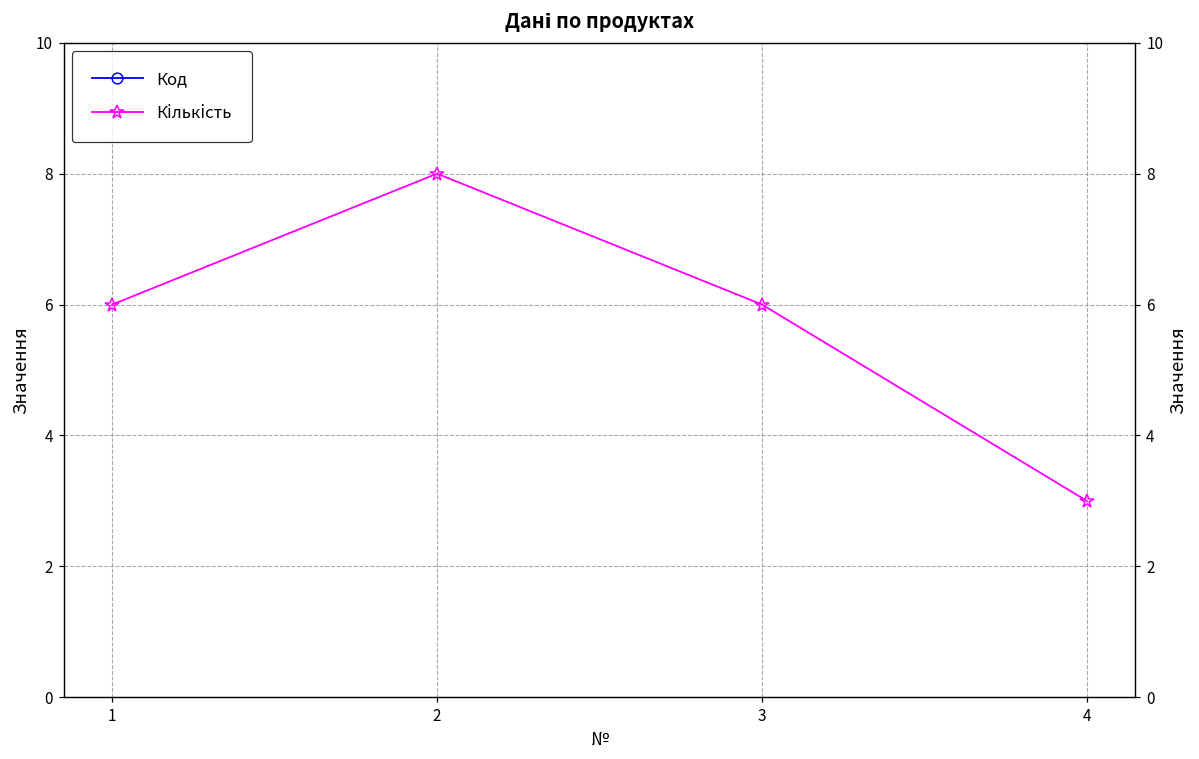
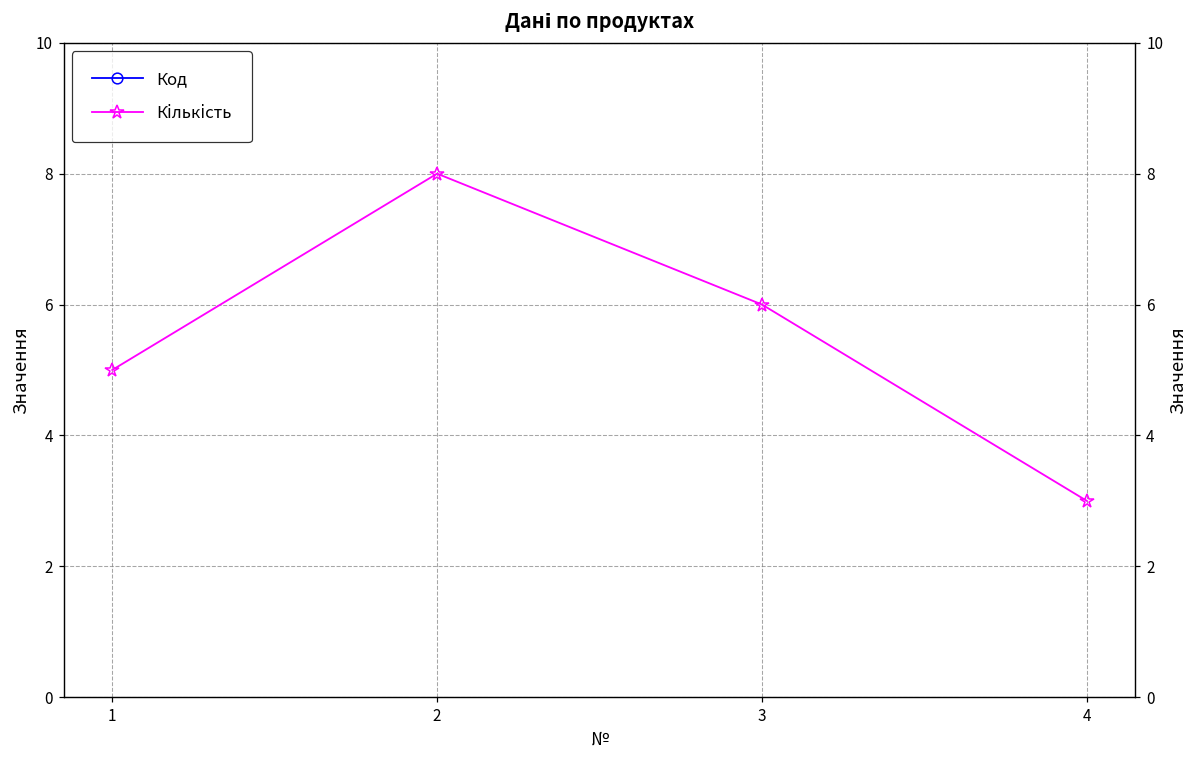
Кількість, 1: 6 -> 5
